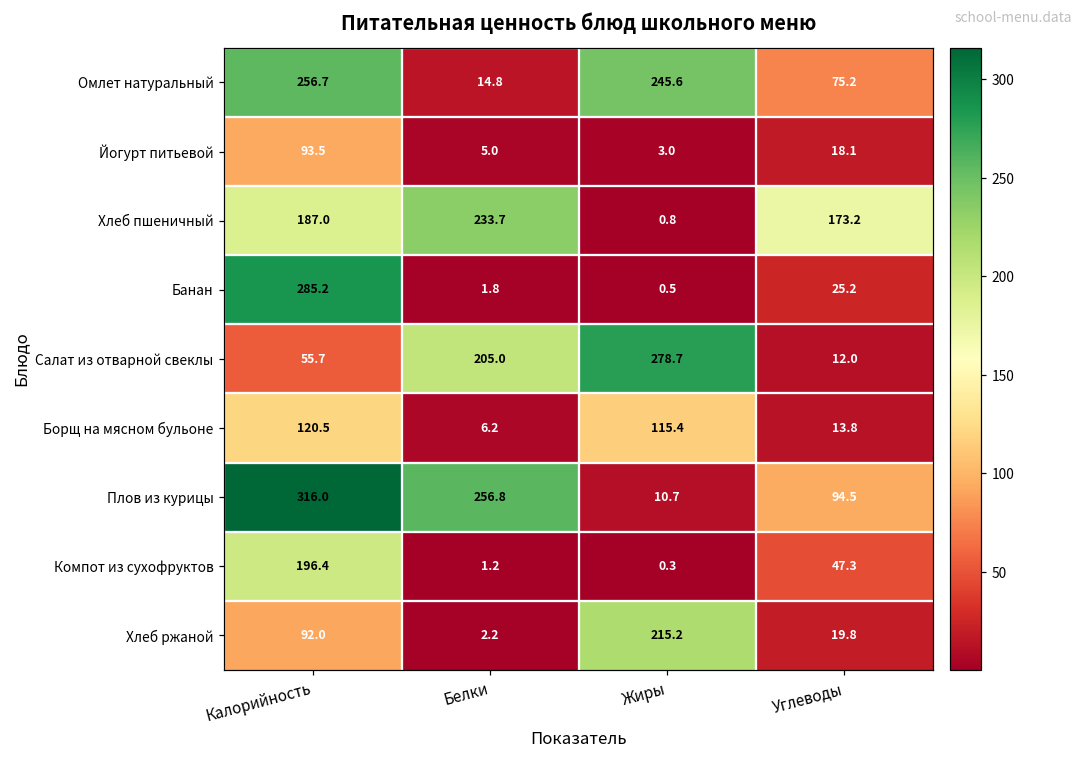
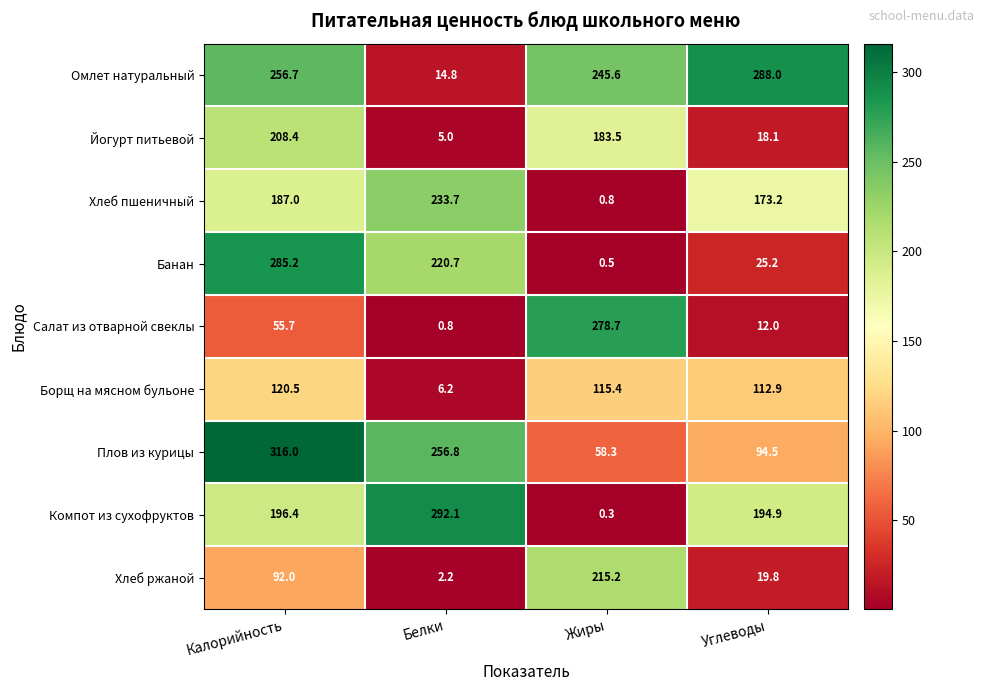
Омлет натуральный, Углеводы: 75.2 -> 288.0
Йогурт питьевой, Калорийность: 93.5 -> 208.4
Йогурт питьевой, Жиры: 3.0 -> 183.5
Банан, Белки: 1.8 -> 220.7
Салат из отварной свеклы, Белки: 205.0 -> 0.8
Борщ на мясном бульоне, Углеводы: 13.8 -> 112.9
Плов из курицы, Жиры: 10.7 -> 58.3
Компот из сухофруктов, Белки: 1.2 -> 292.1
Компот из сухофруктов, Углеводы: 47.3 -> 194.9
